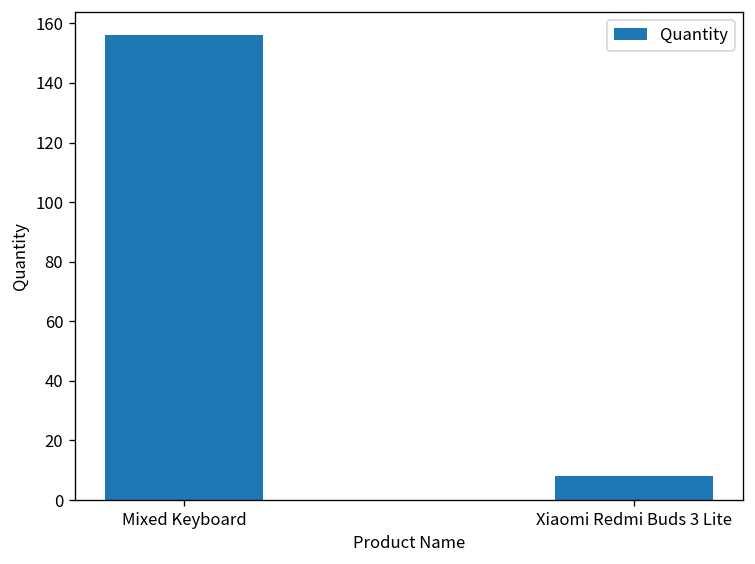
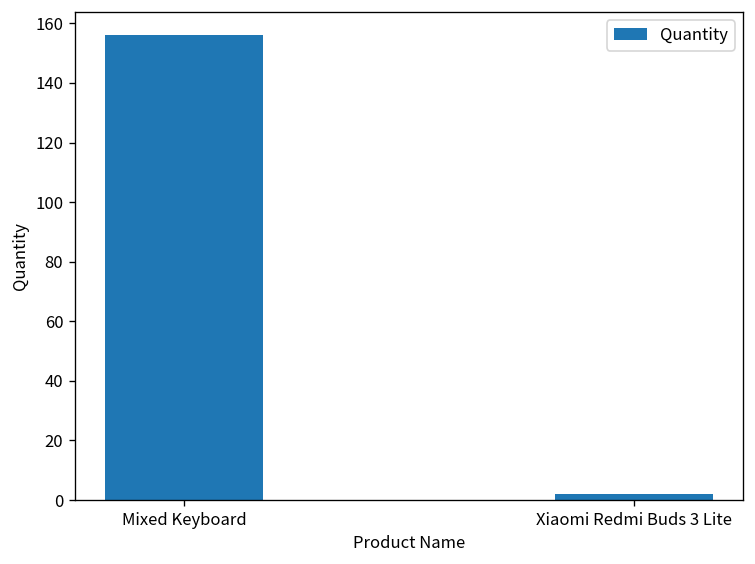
Xiaomi Redmi Buds 3 Lite: 8 -> 2
